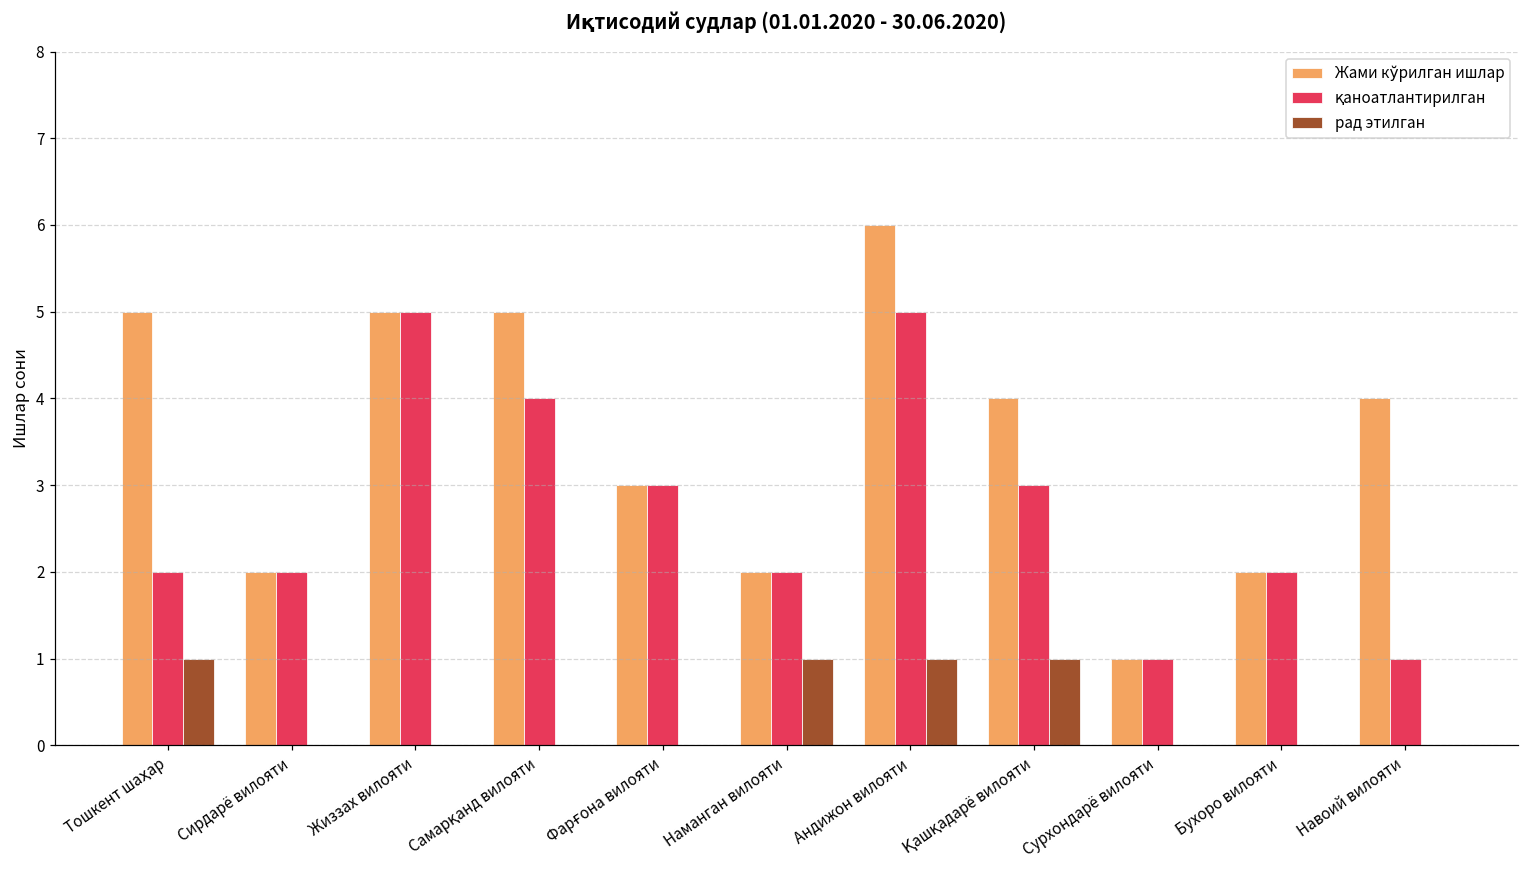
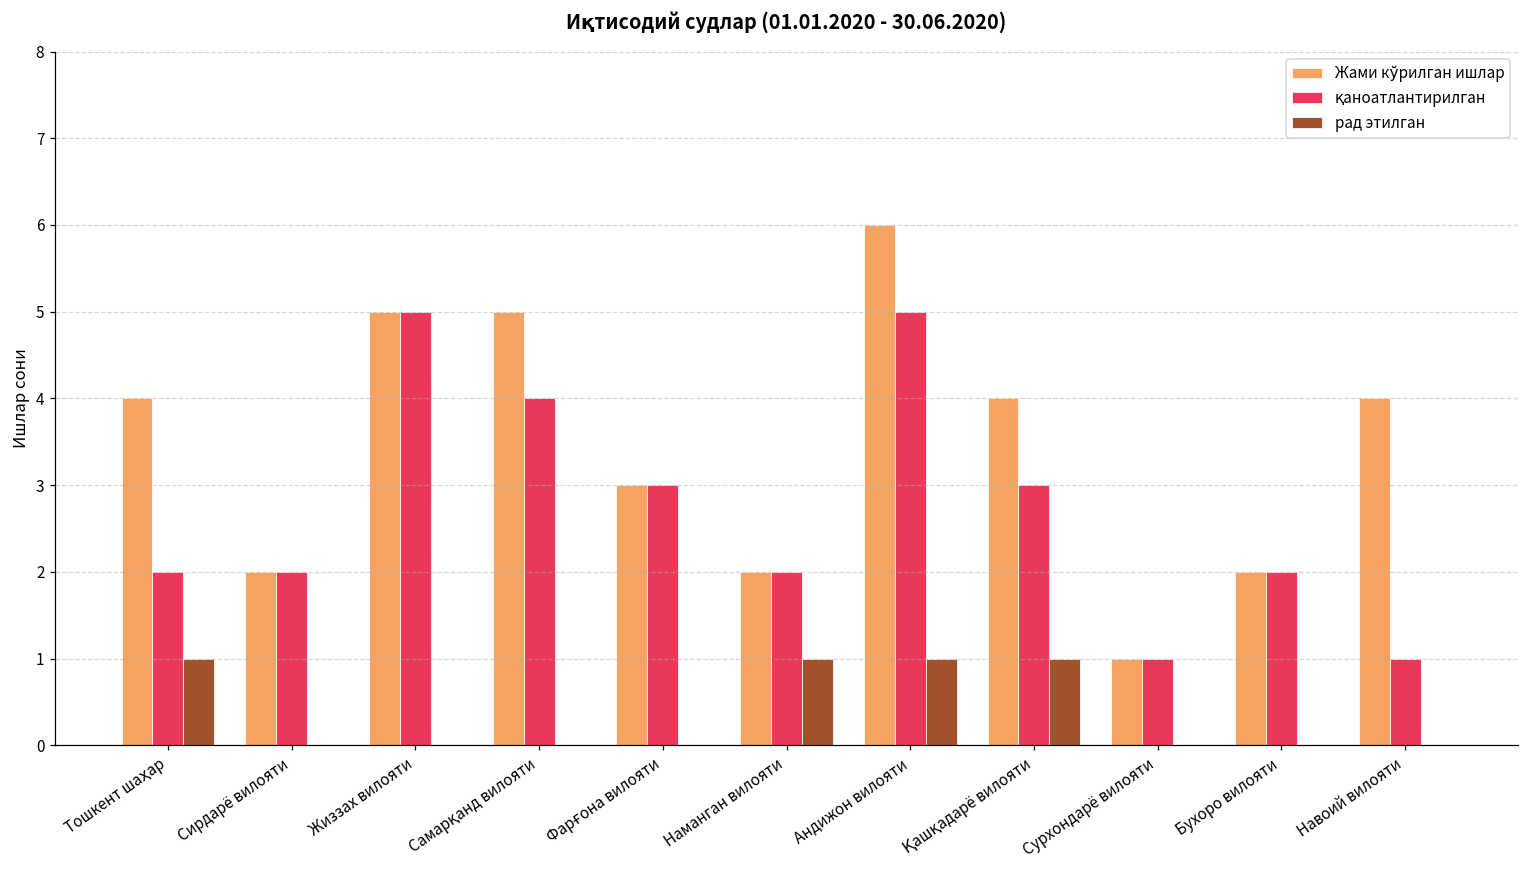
Жами кўрилган ишлар, Тошкент шаҳар: 5 -> 4
